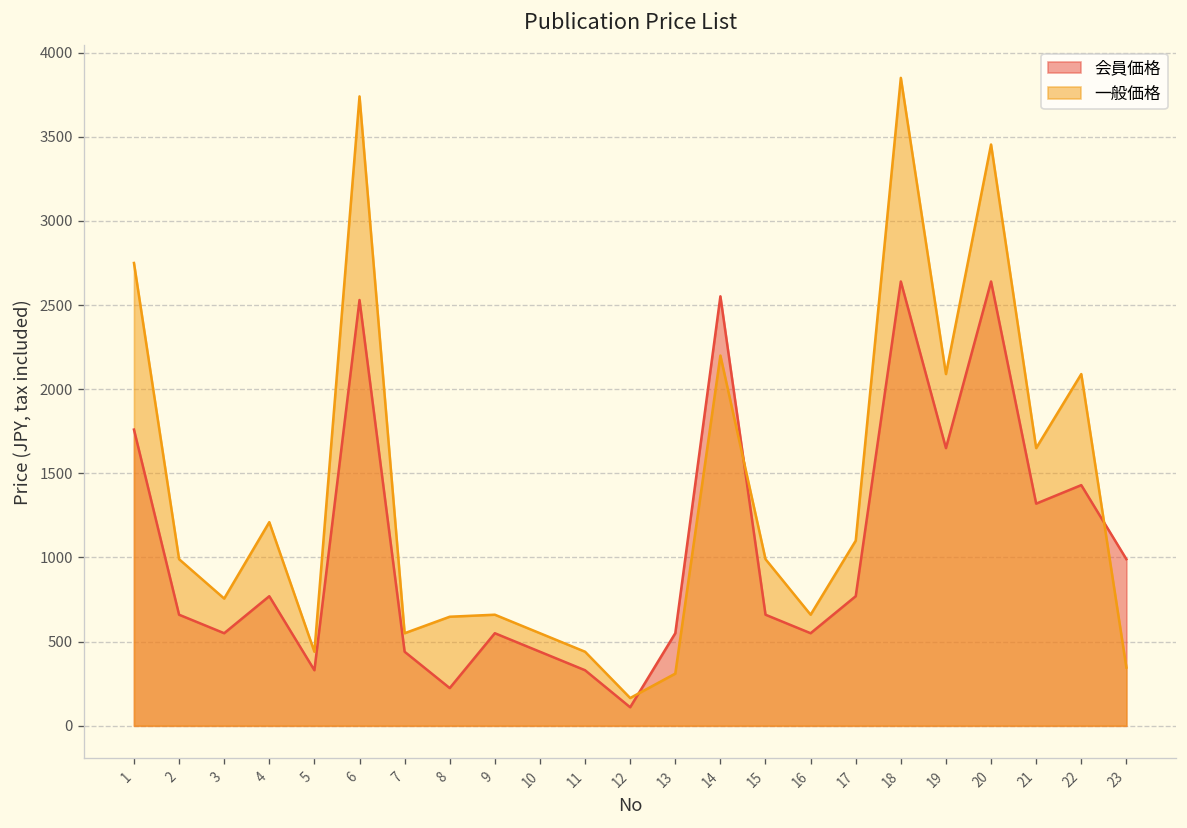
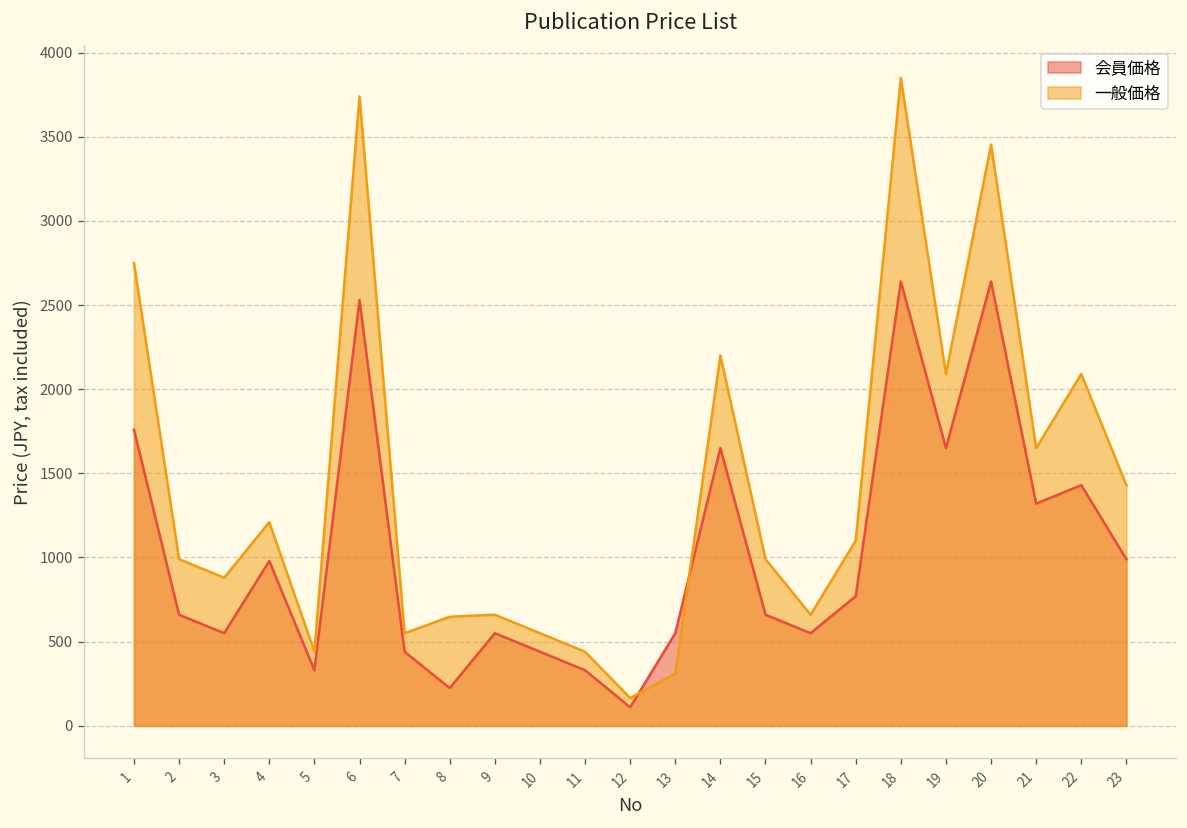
一般価格, 3: 760 -> 880
会員価格, 4: 770 -> 980
会員価格, 14: 2550 -> 1650
一般価格, 23: 350 -> 1430
